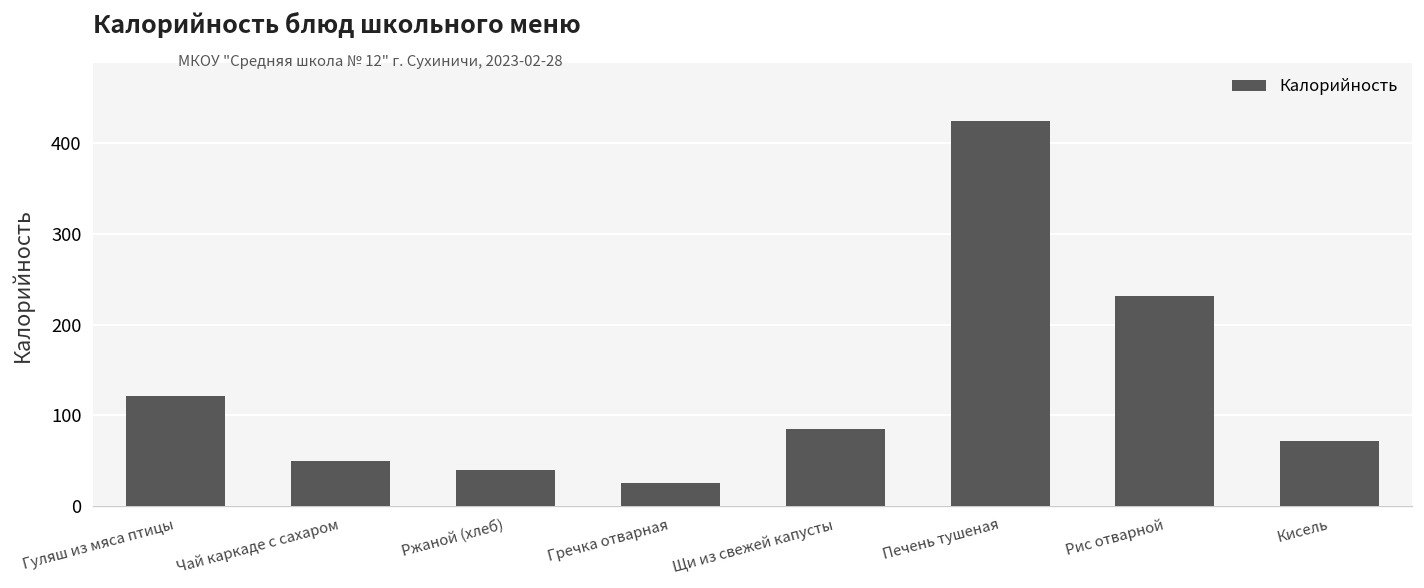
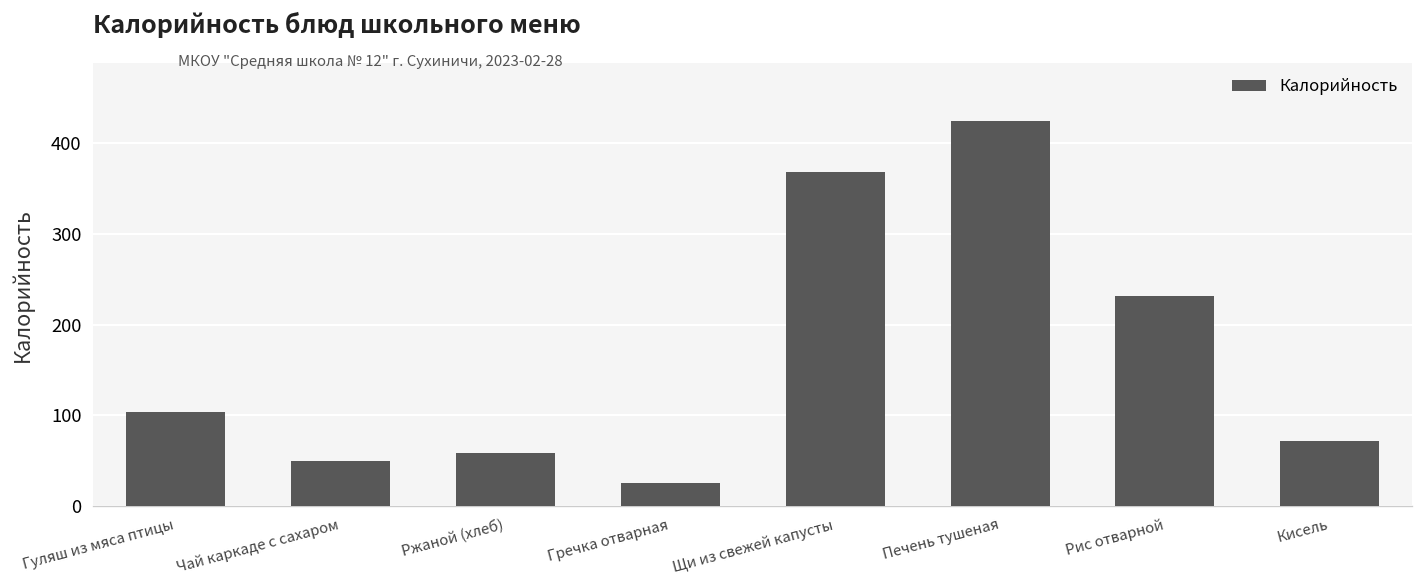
Гуляш из мяса птицы: 120 -> 100
Ржаной (хлеб): 40 -> 60
Щи из свежей капусты: 90 -> 370
